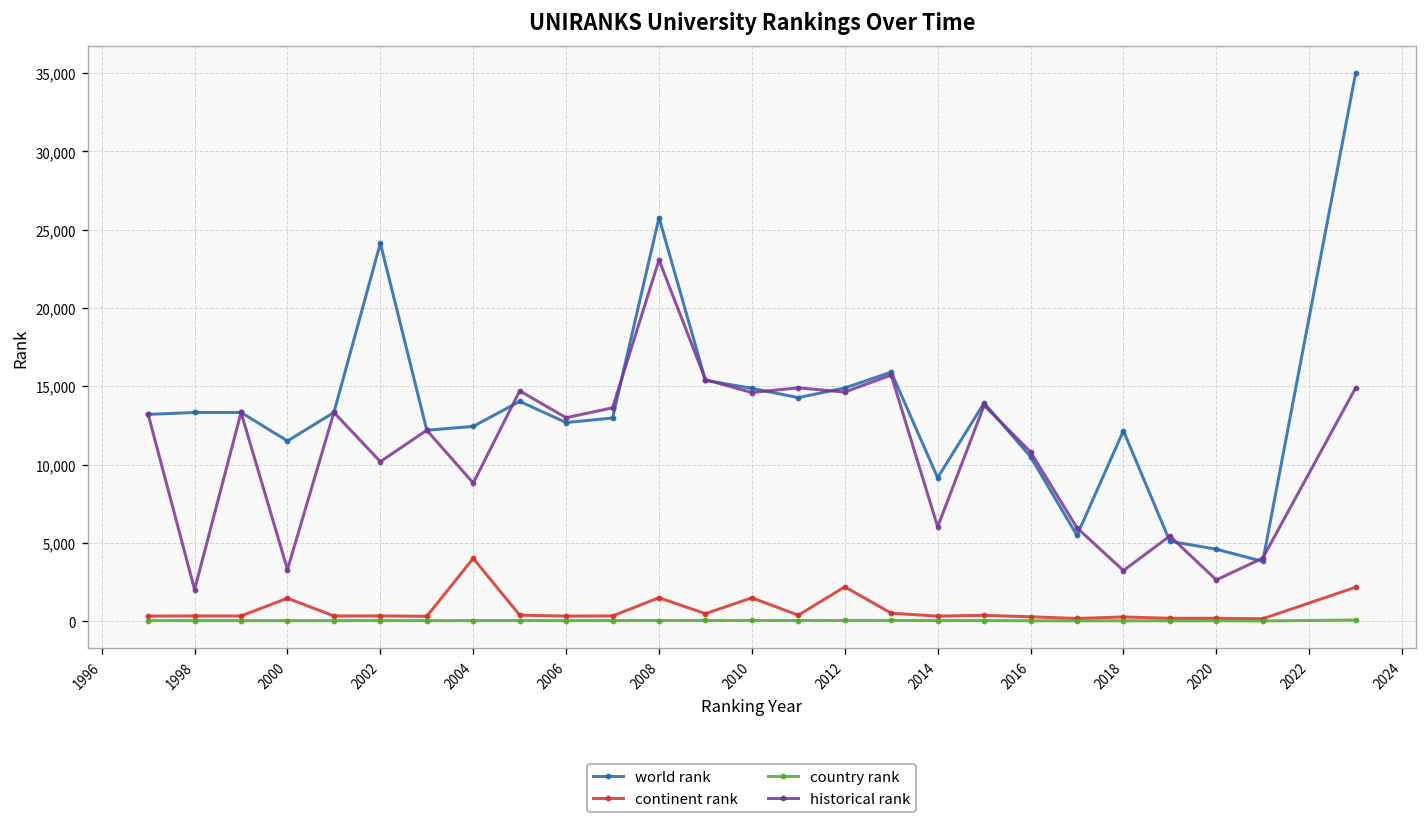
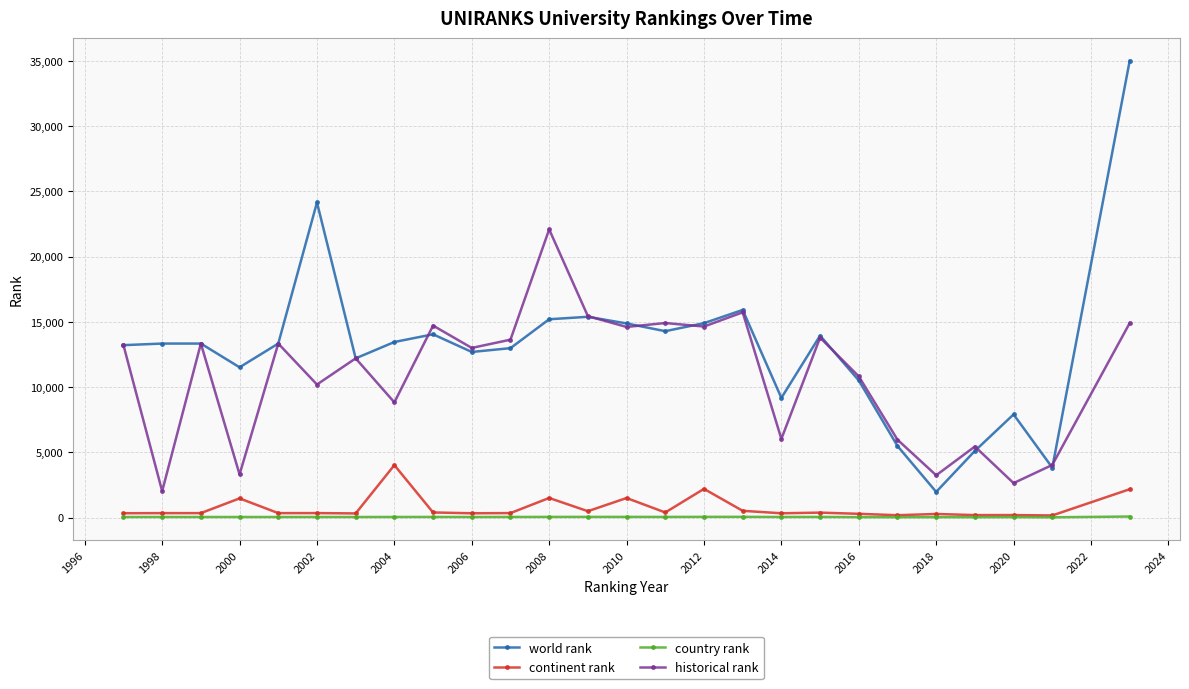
world rank, 2004: 12,400 -> 13,500
world rank, 2008: 25,800 -> 15,200
historical rank, 2008: 23,100 -> 22,100
world rank, 2018: 12,200 -> 2,000
world rank, 2020: 4,600 -> 7,900
